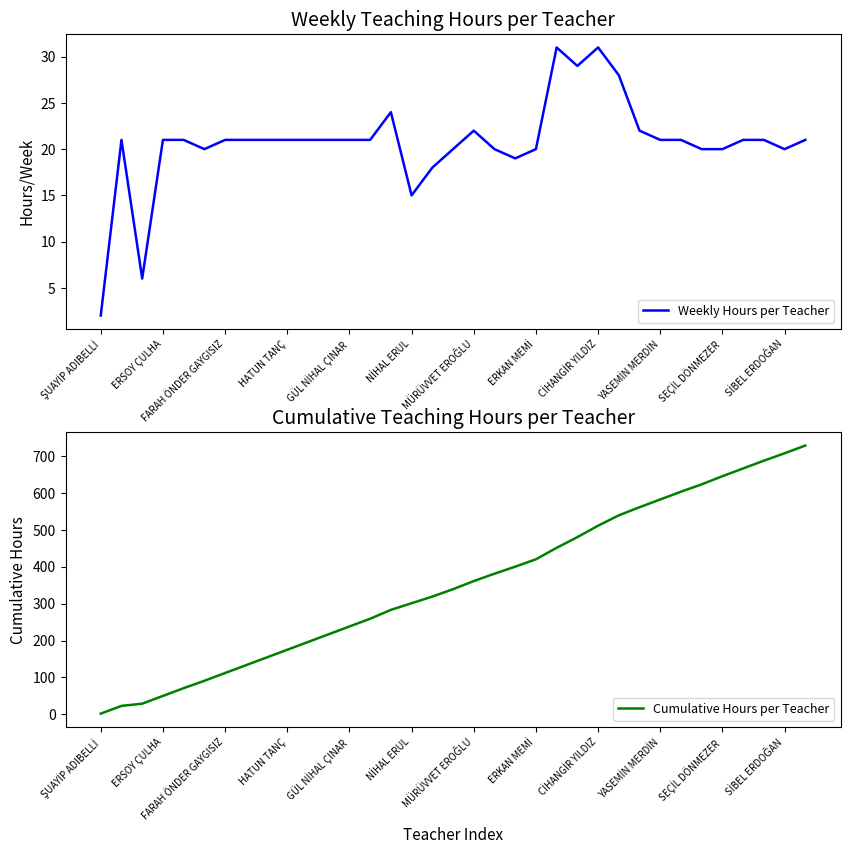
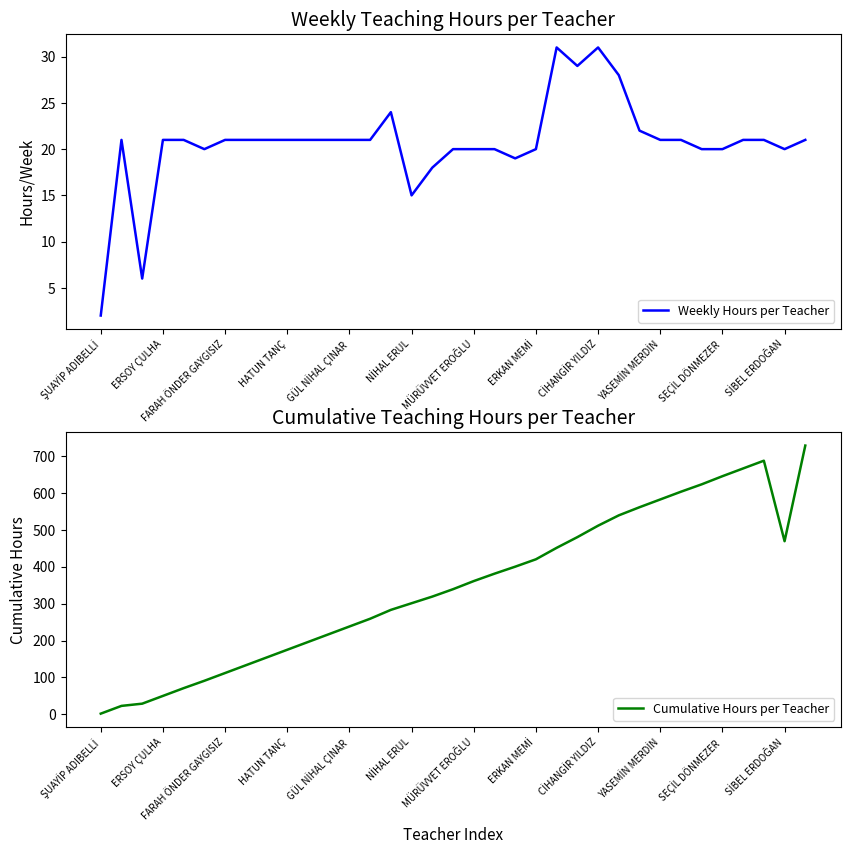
Weekly Teaching Hours per Teacher, MÜRÜVVET EROĞLU: 22 -> 20
Cumulative Teaching Hours per Teacher, SİBEL ERDOĞAN: 710 -> 470
